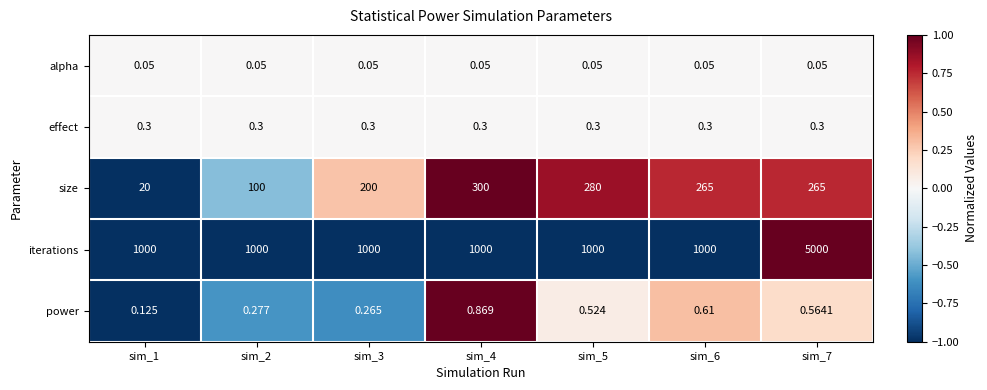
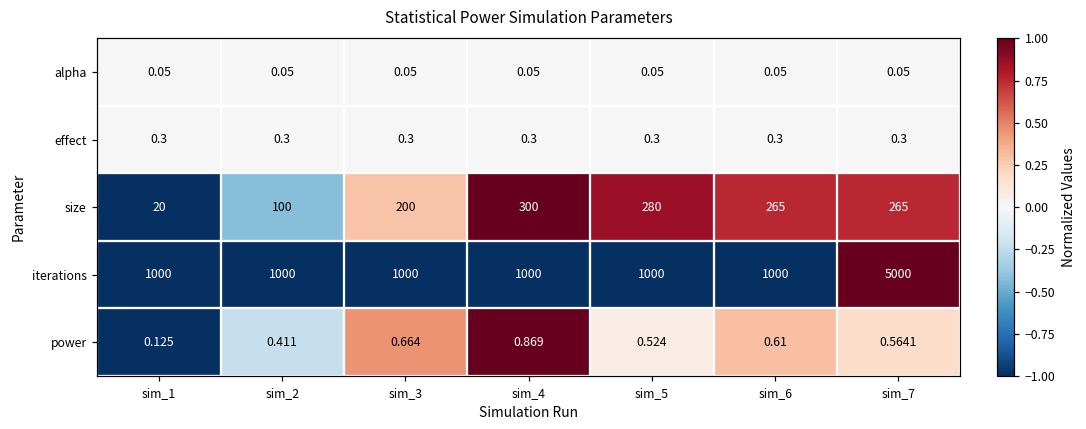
power, sim_2: 0.277 -> 0.411
power, sim_3: 0.265 -> 0.664
